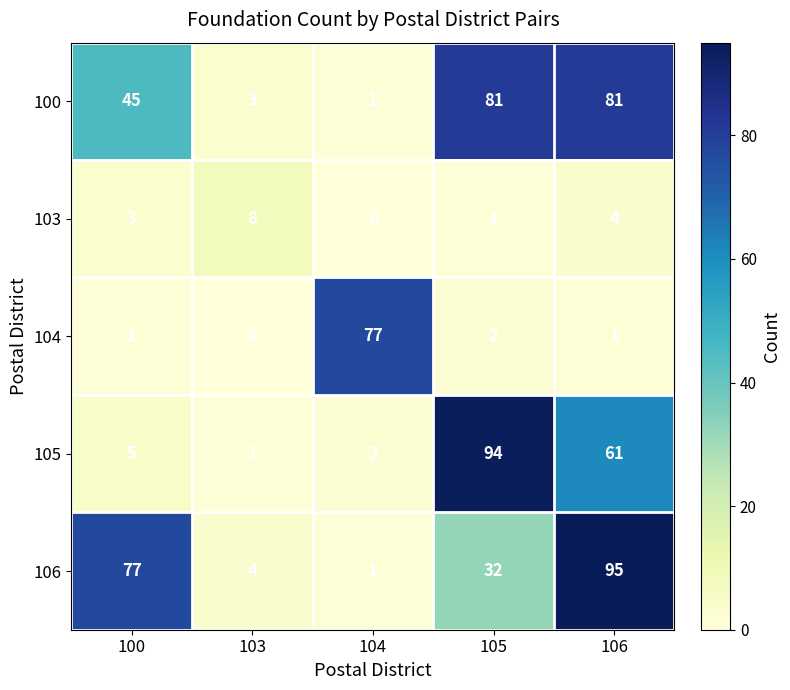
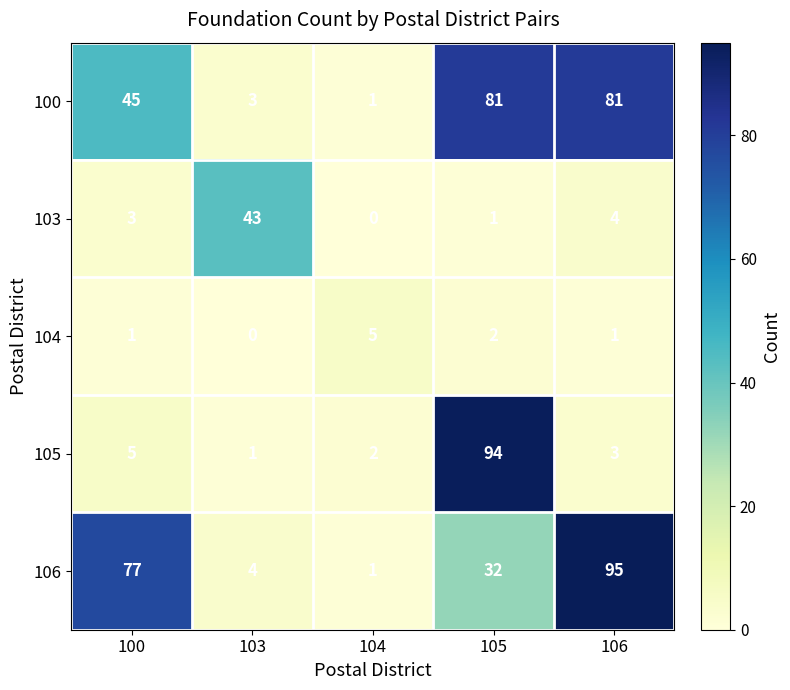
103, 103: 8 -> 43
104, 104: 77 -> 5
105, 106: 61 -> 3
